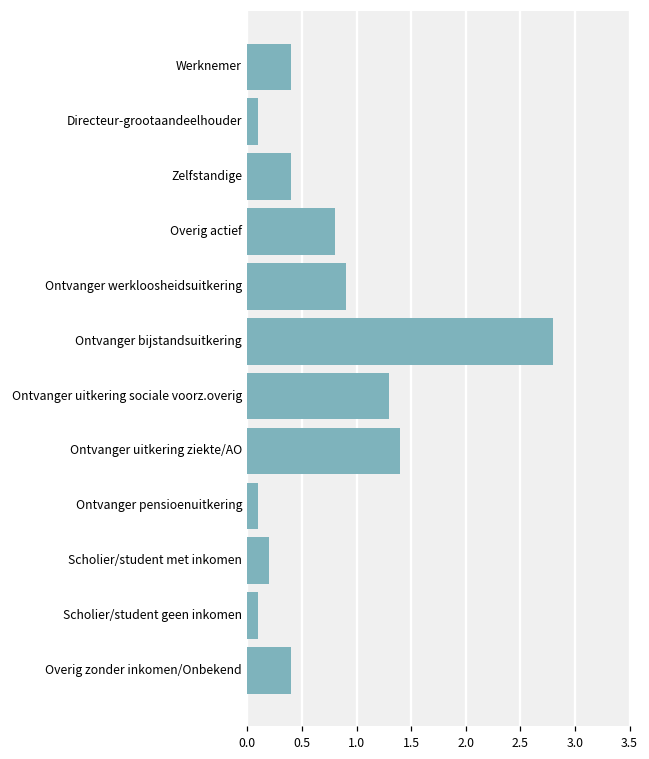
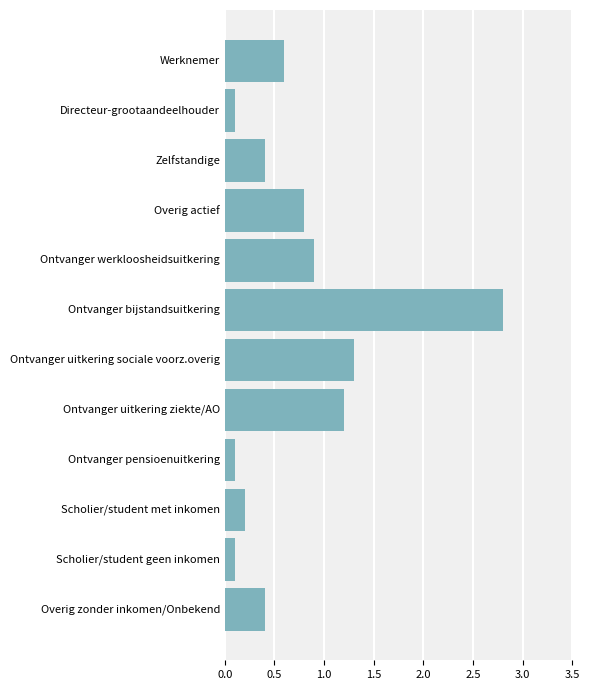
Werknemer: 0.4 -> 0.6
Ontvanger uitkering ziekte/AO: 1.4 -> 1.2
